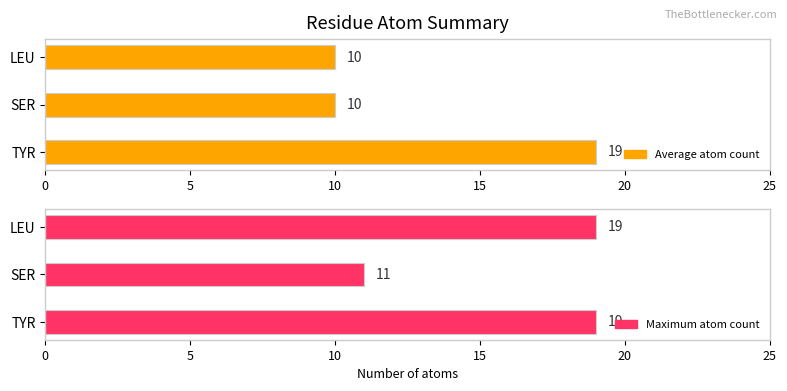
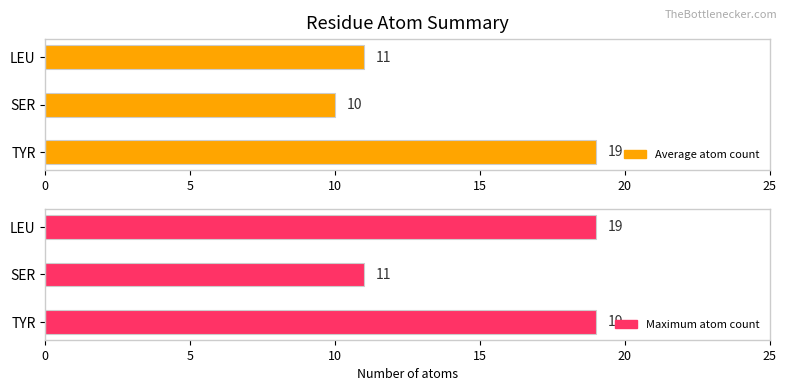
Residue Atom Summary, LEU: 10 -> 11
